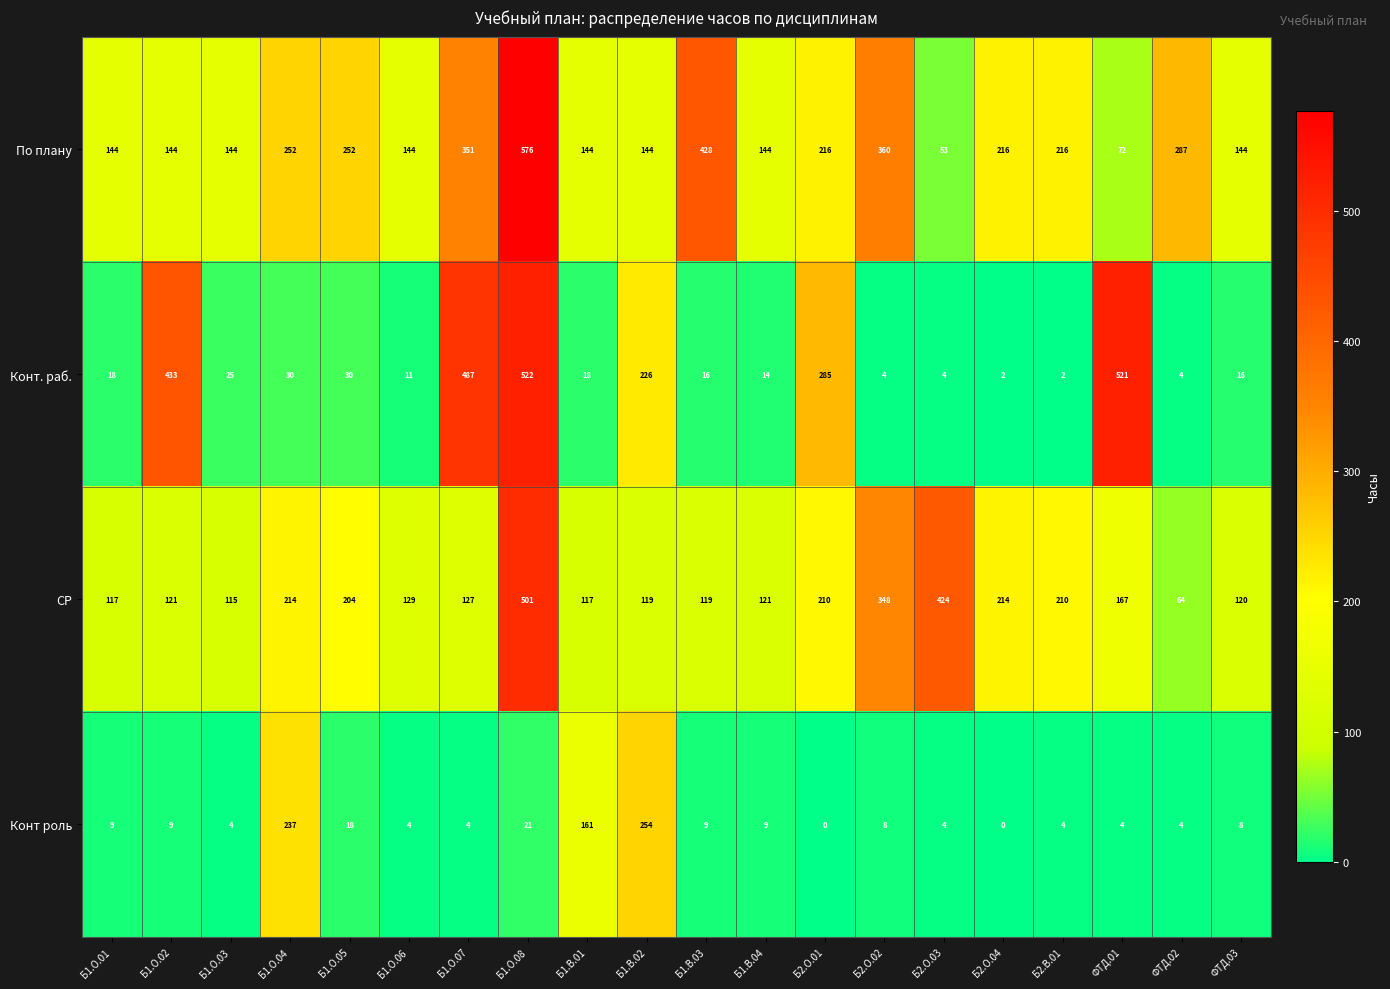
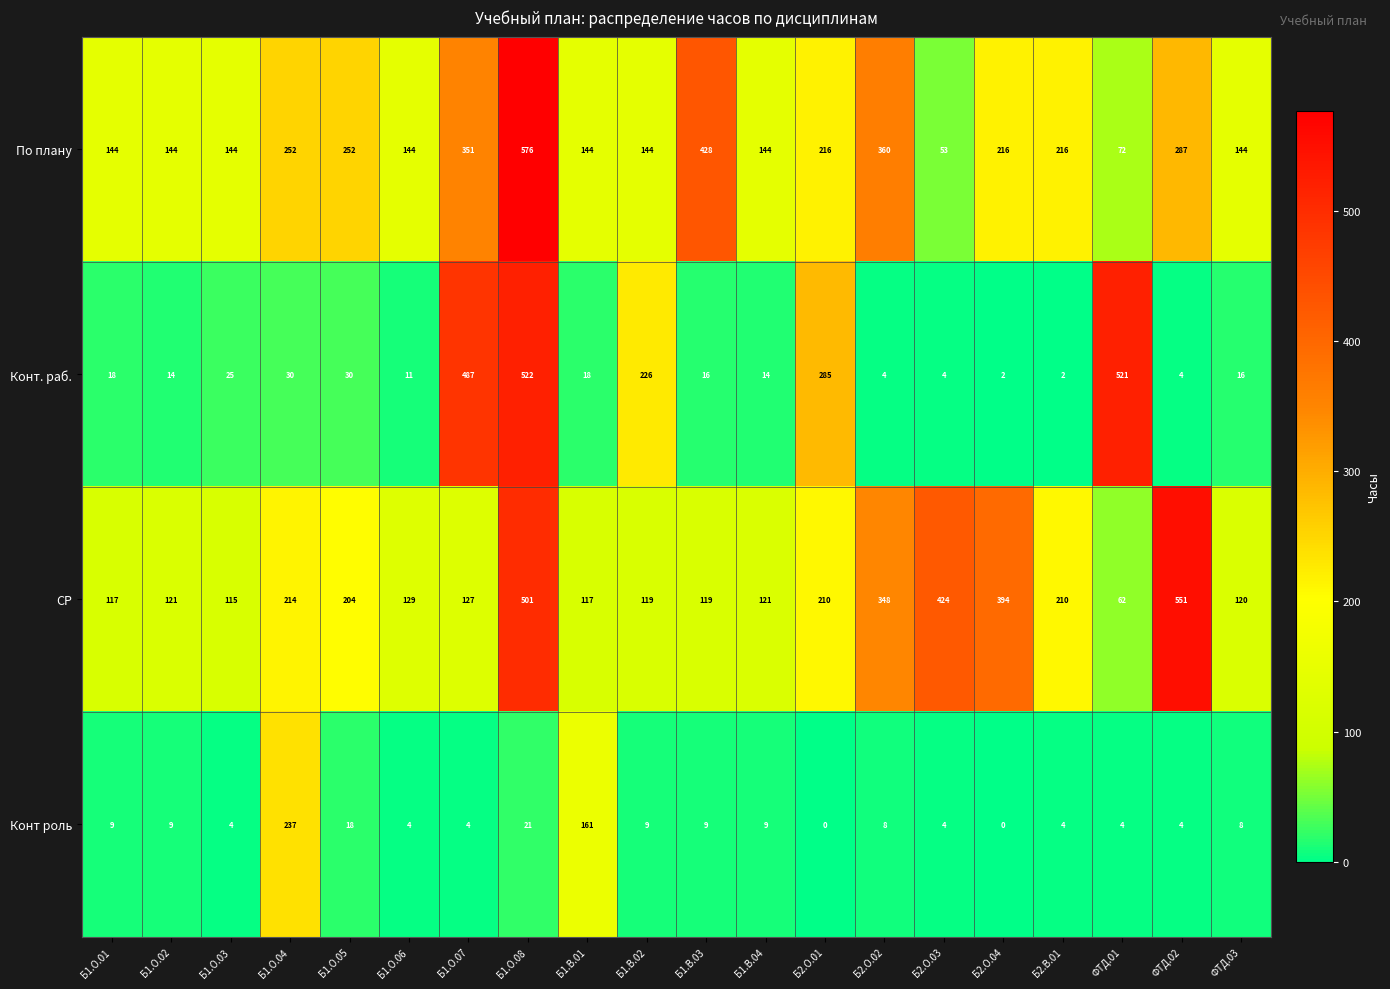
Конт. раб., Б1.О.02: 433 -> 14
СР, Б2.О.04: 214 -> 394
СР, ФТД.01: 167 -> 62
СР, ФТД.02: 64 -> 551
Конт роль, Б1.В.02: 254 -> 9
